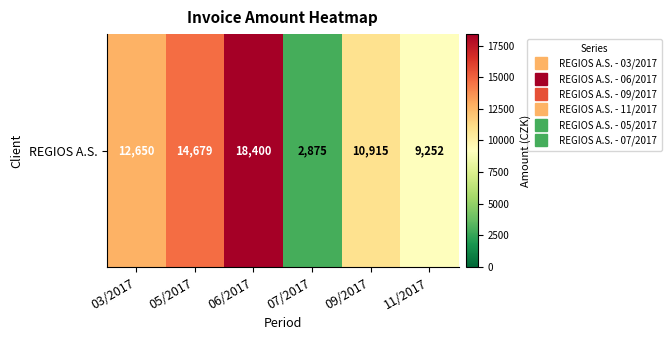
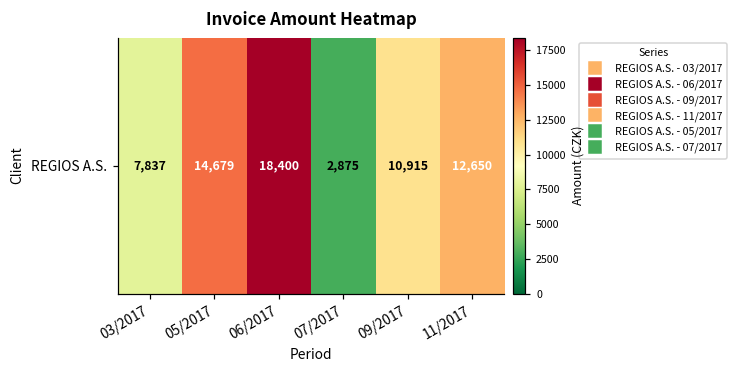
REGIOS A.S., 03/2017: 12,650 -> 7,837
REGIOS A.S., 11/2017: 9,252 -> 12,650
